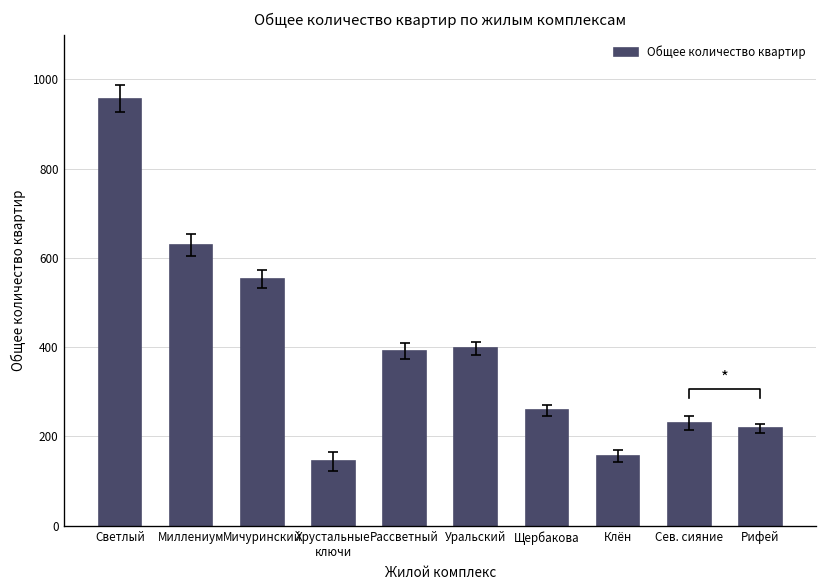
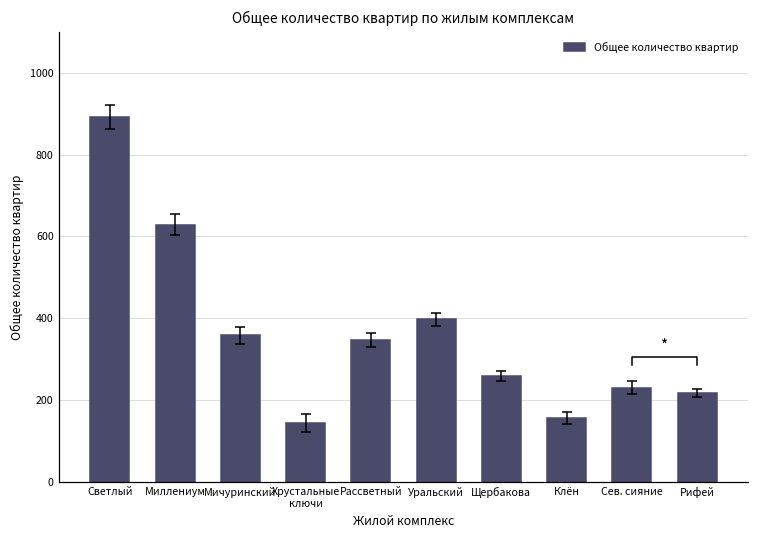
Общее количество квартир, Светлый: 960 -> 890
Общее количество квартир, Мичуринский: 550 -> 360
Общее количество квартир, Рассветный: 390 -> 350
